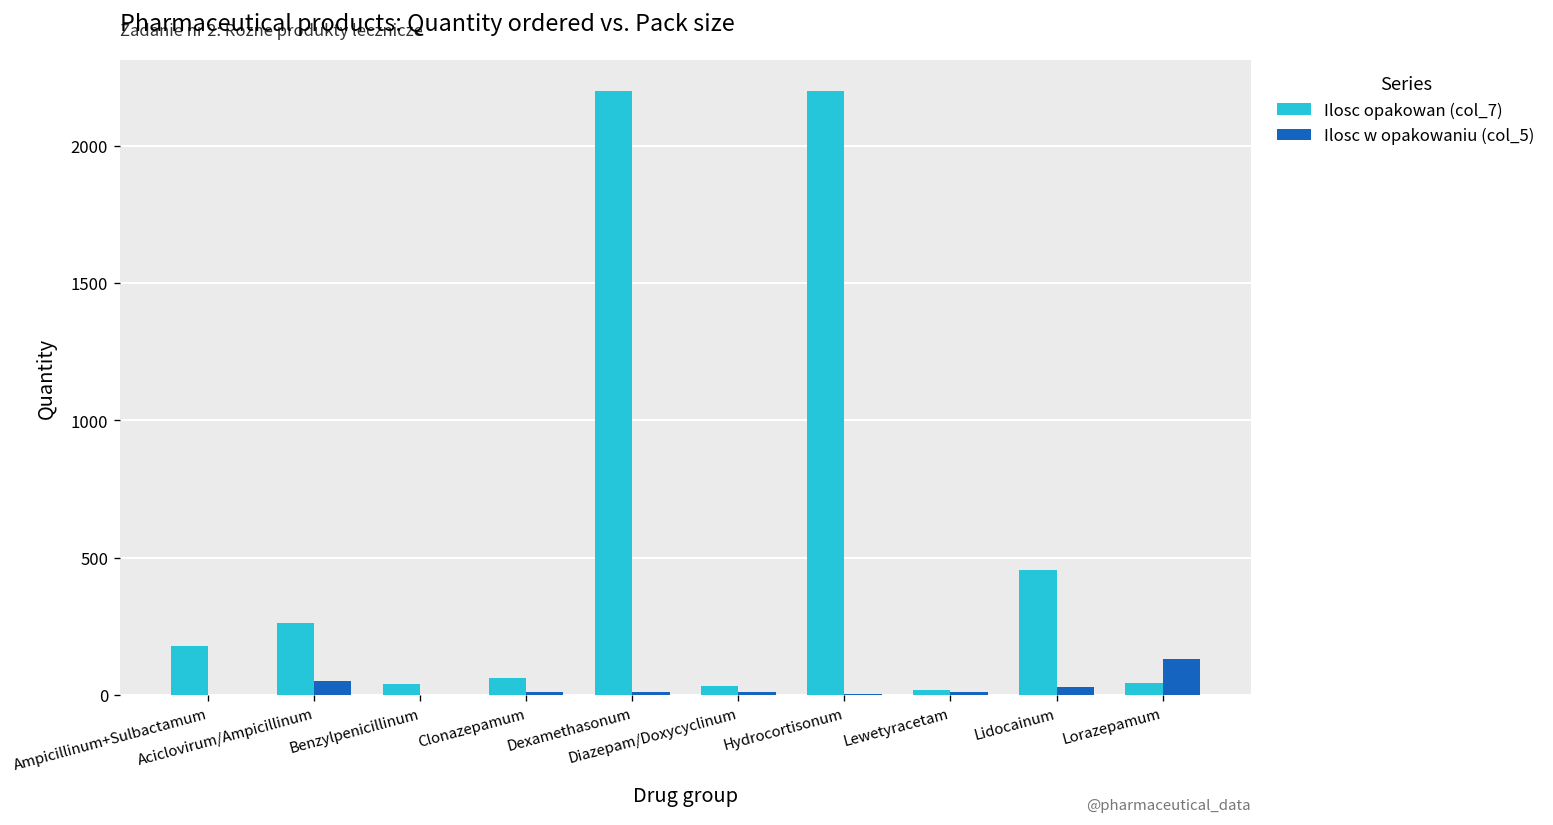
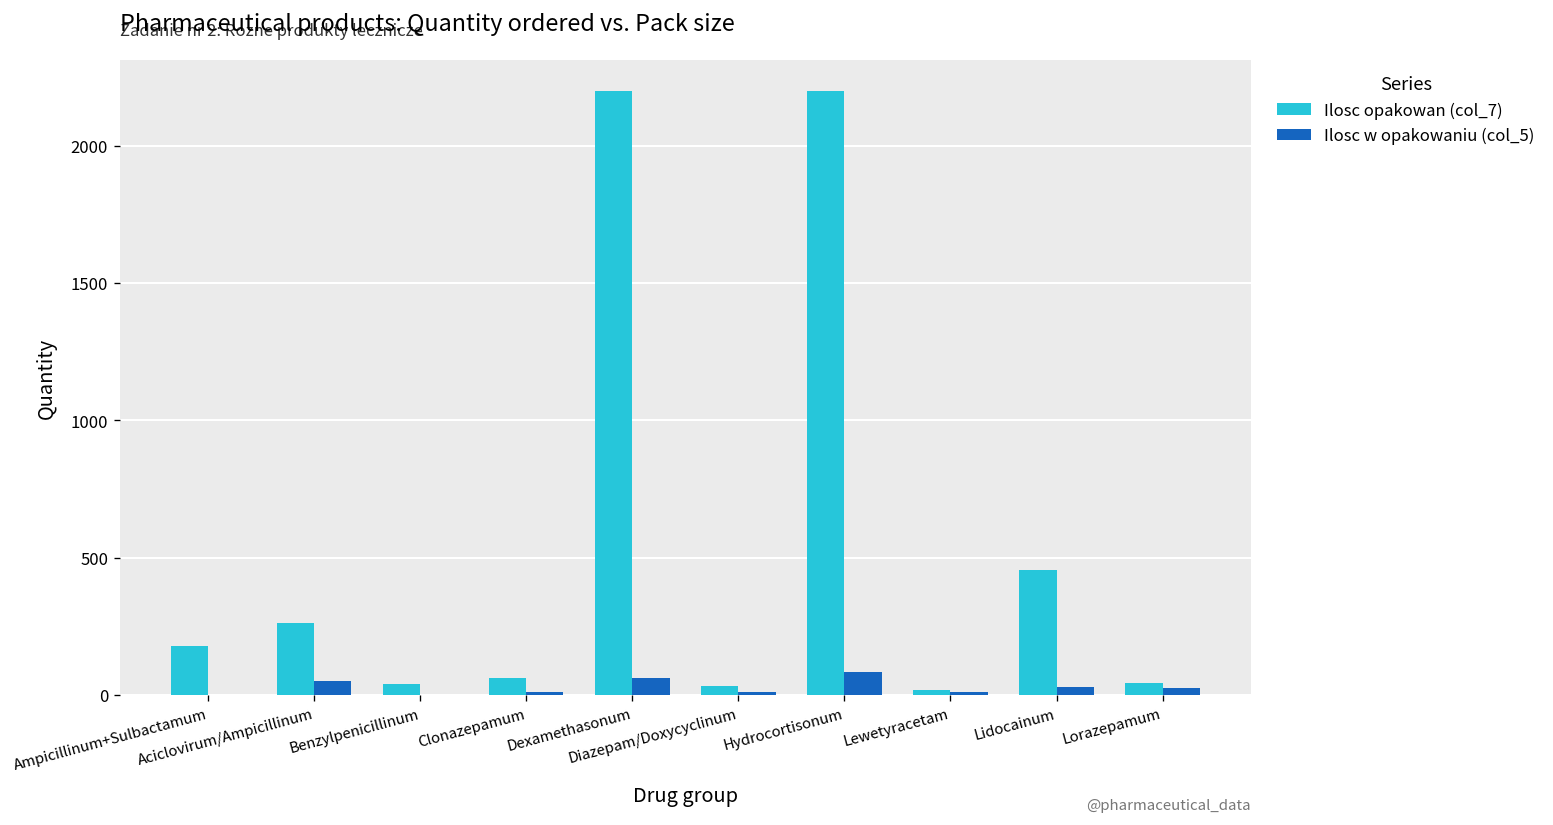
Ilosc w opakowaniu (col_5), Dexamethasonum: 10 -> 60
Ilosc w opakowaniu (col_5), Hydrocortisonum: 10 -> 80
Ilosc w opakowaniu (col_5), Lorazepamum: 130 -> 30
